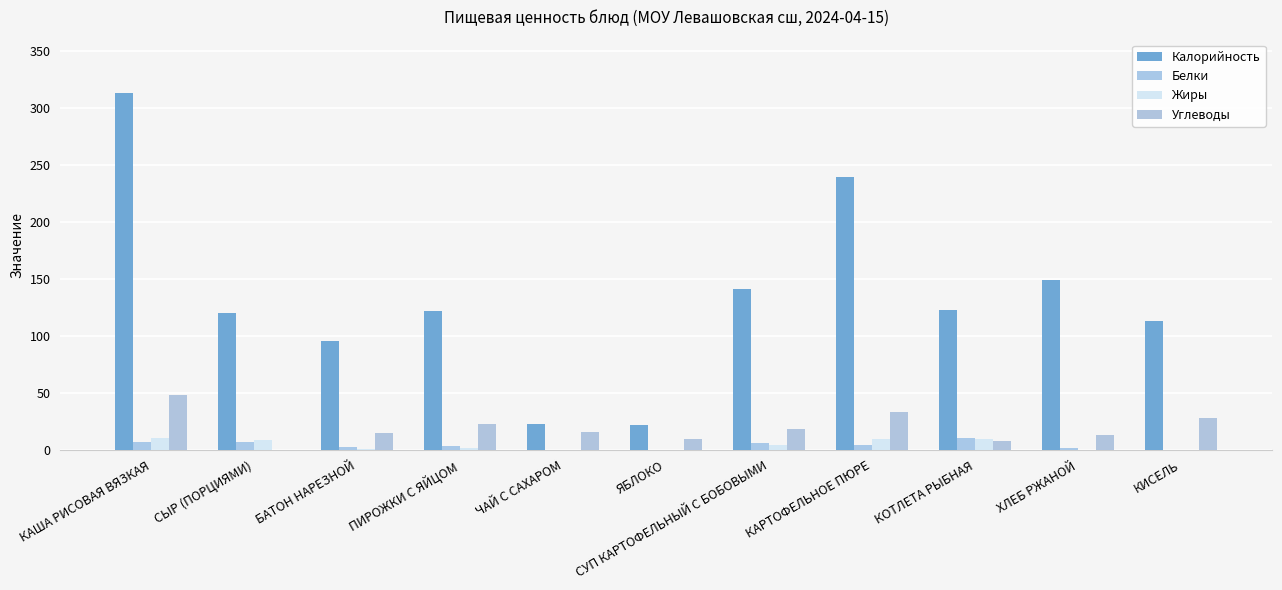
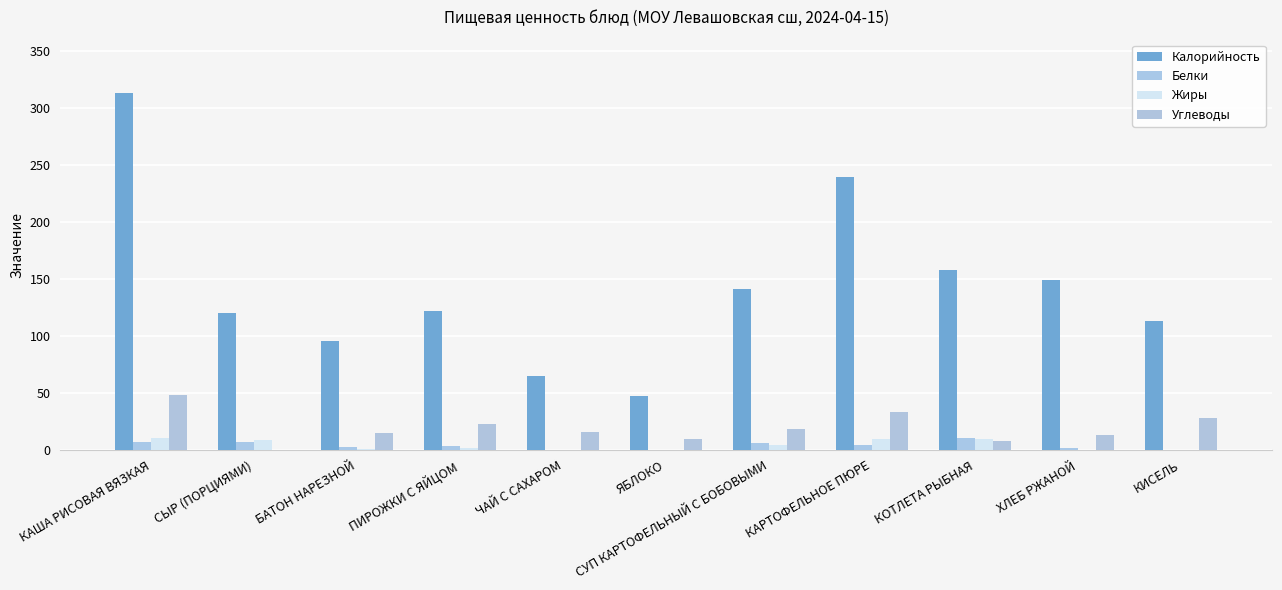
Калорийность, ЧАЙ С САХАРОМ: 23 -> 65
Калорийность, ЯБЛОКО: 22 -> 47
Калорийность, КОТЛЕТА РЫБНАЯ: 123 -> 158
